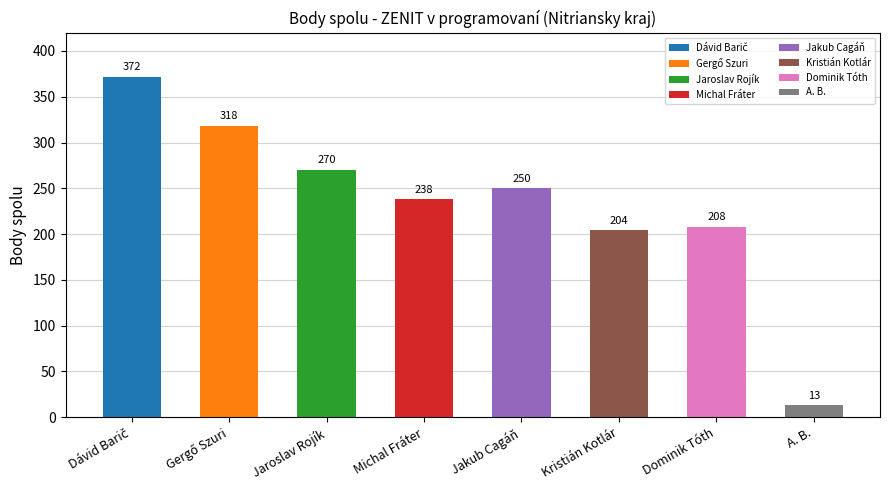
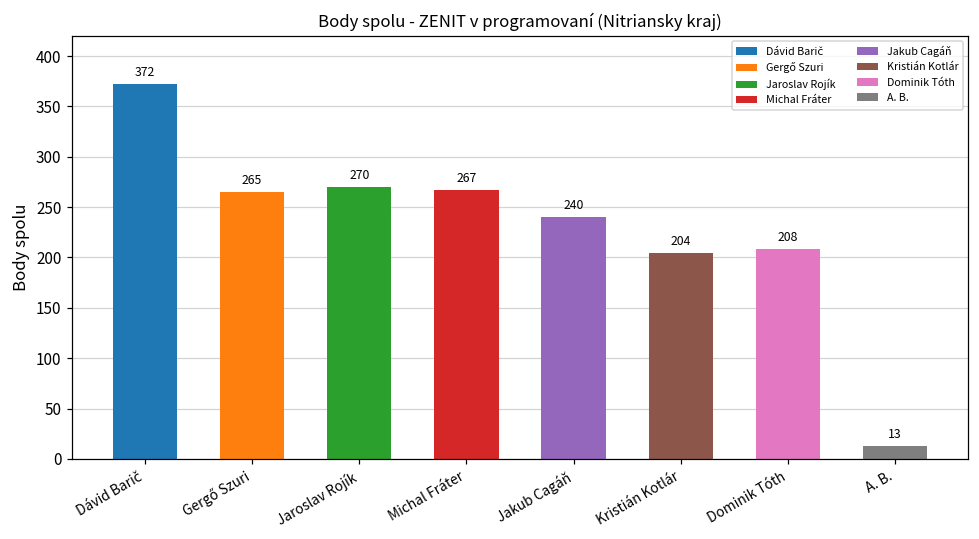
Gergő Szuri: 318 -> 265
Michal Fráter: 238 -> 267
Jakub Cagáň: 250 -> 240
